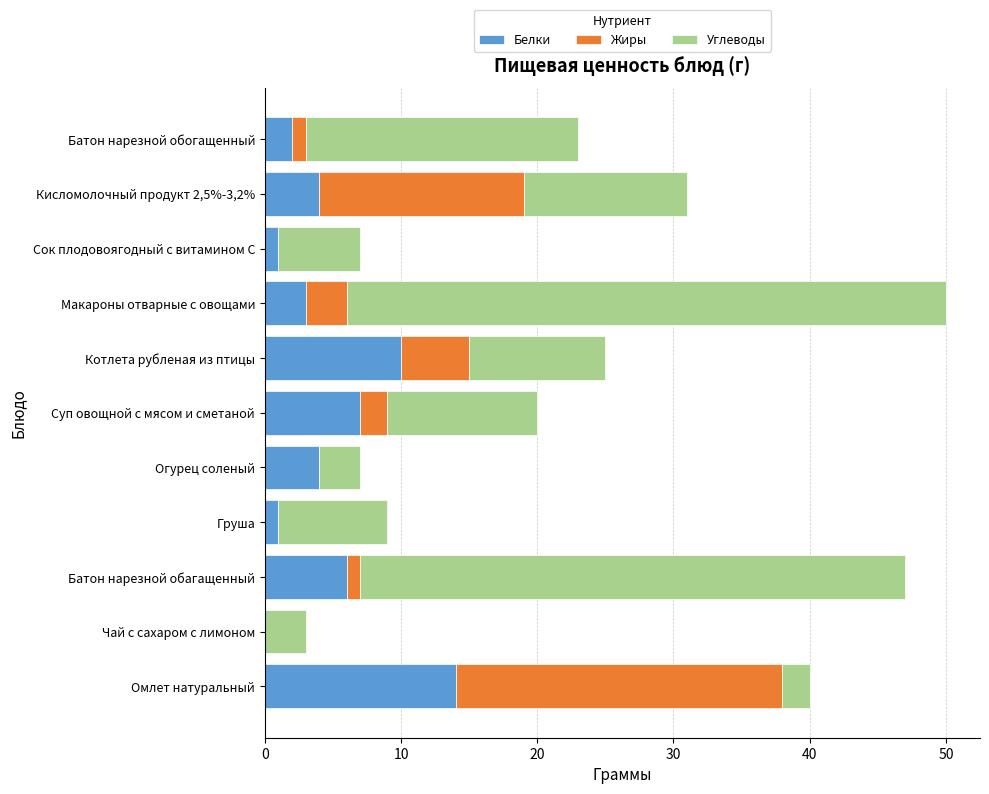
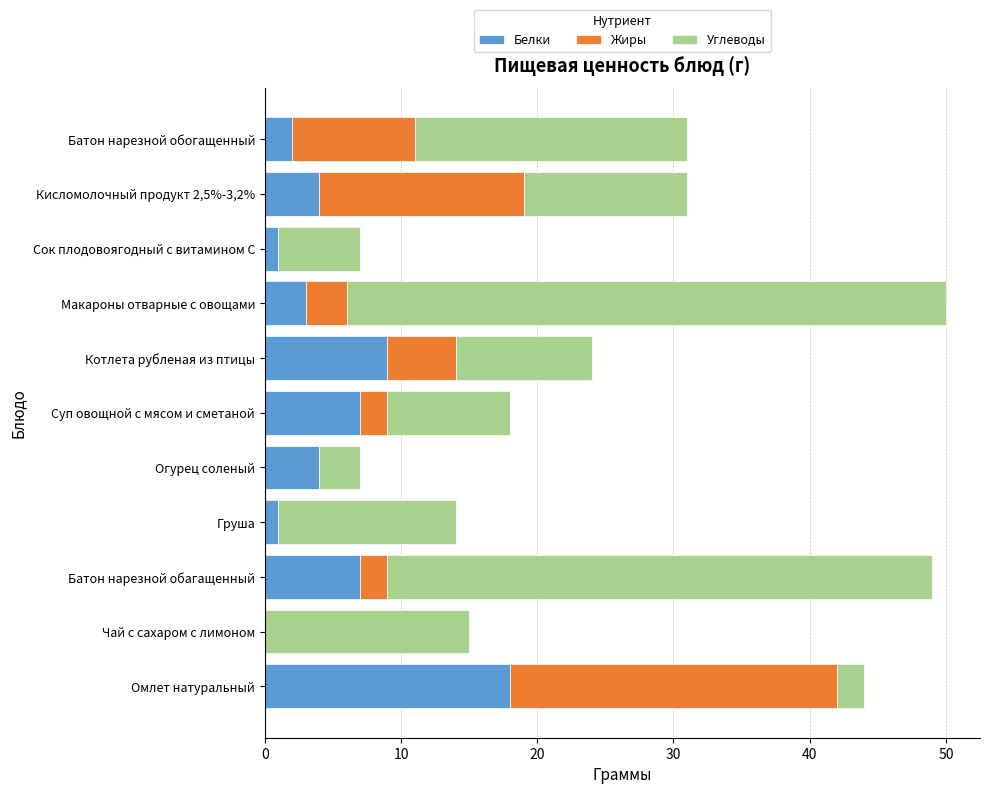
Жиры, Батон нарезной обогащенный: 1 -> 9
Белки, Котлета рубленая из птицы: 10 -> 9
Углеводы, Суп овощной с мясом и сметаной: 11 -> 9
Углеводы, Груша: 8 -> 13
Белки, Батон нарезной обагащенный: 6 -> 7
Жиры, Батон нарезной обагащенный: 1 -> 2
Углеводы, Чай с сахаром с лимоном: 3 -> 15
Белки, Омлет натуральный: 14 -> 18
